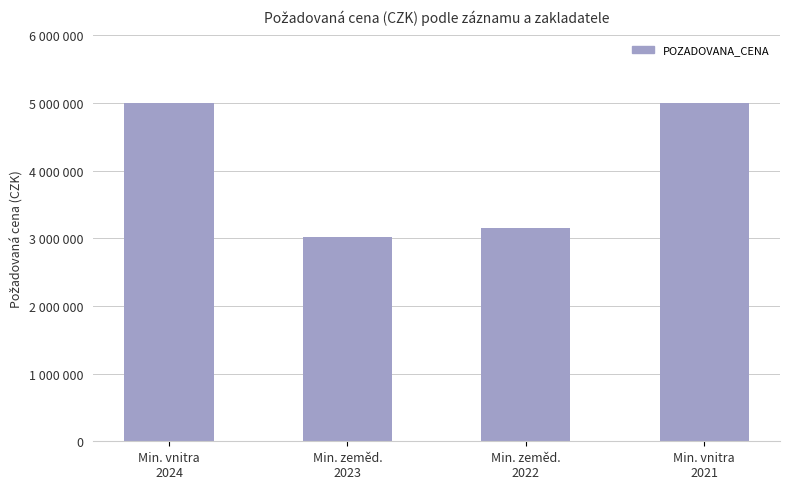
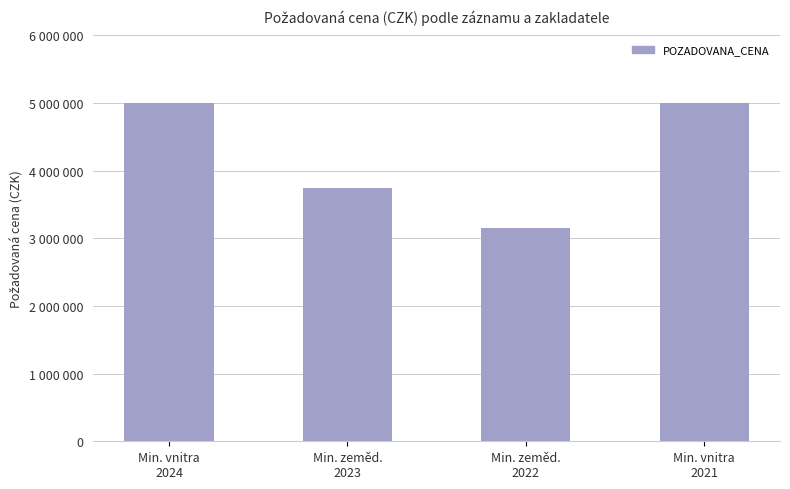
Min. zeměd. 2023: 3000000 -> 3800000
